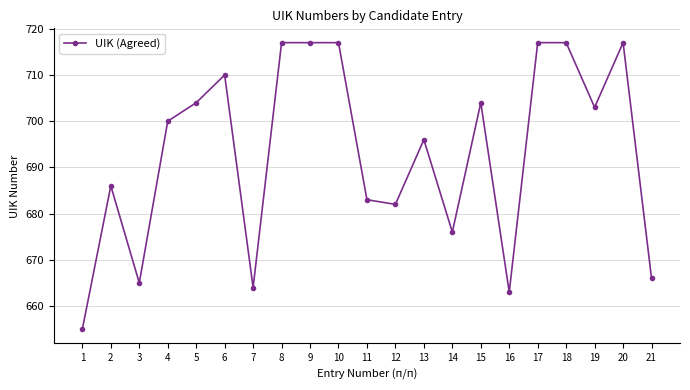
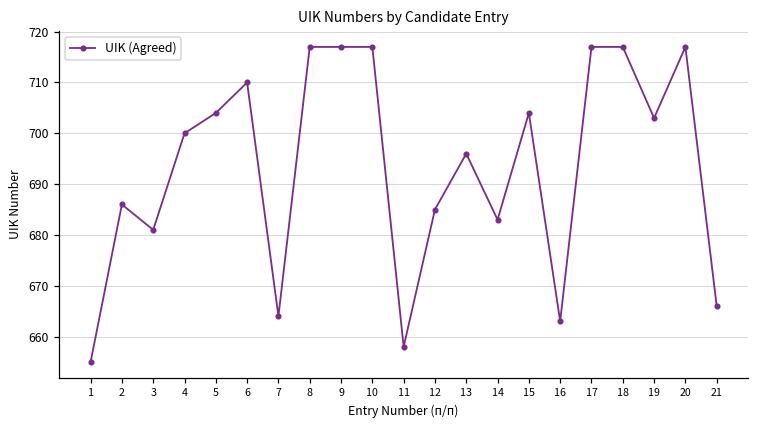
3: 665 -> 681
11: 683 -> 658
12: 682 -> 685
14: 676 -> 683
